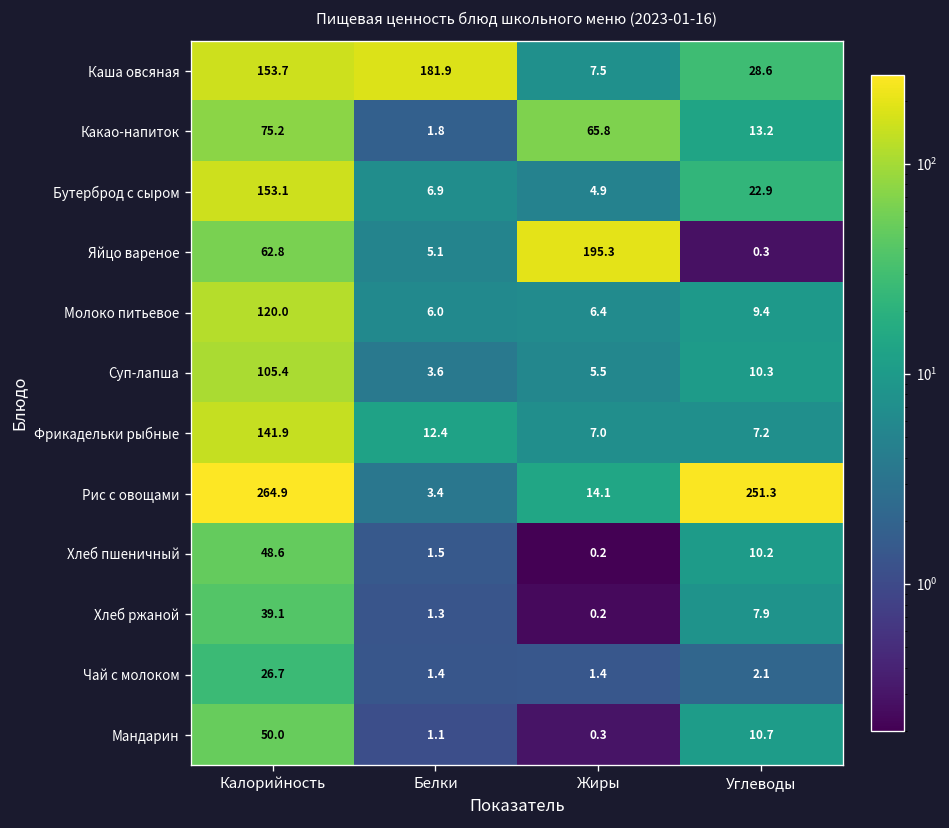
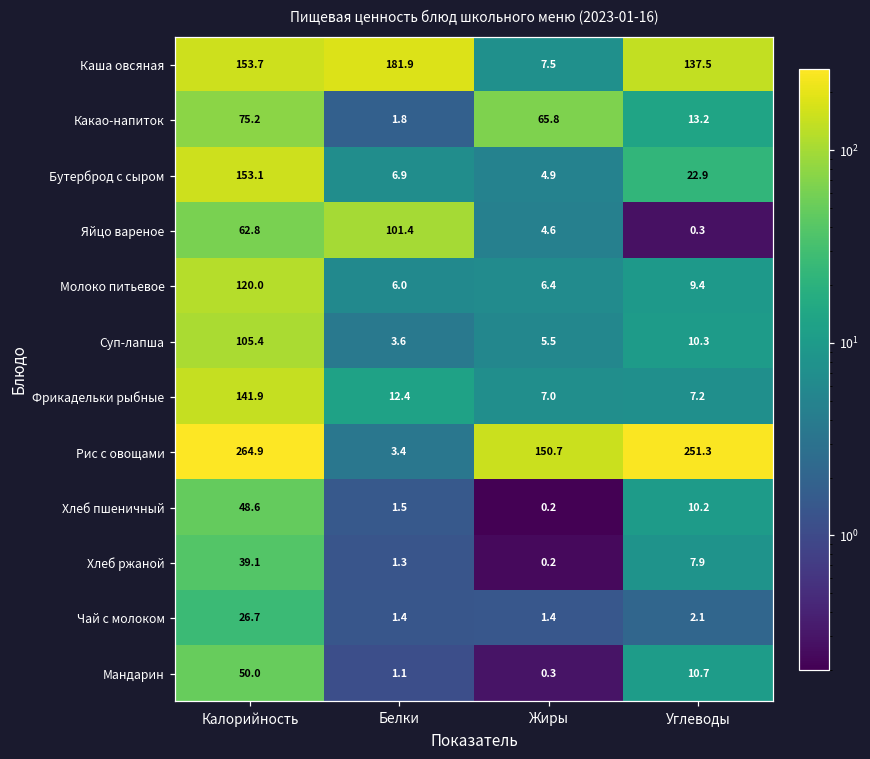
Каша овсяная, Углеводы: 28.6 -> 137.5
Яйцо вареное, Белки: 5.1 -> 101.4
Яйцо вареное, Жиры: 195.3 -> 4.6
Рис с овощами, Жиры: 14.1 -> 150.7
